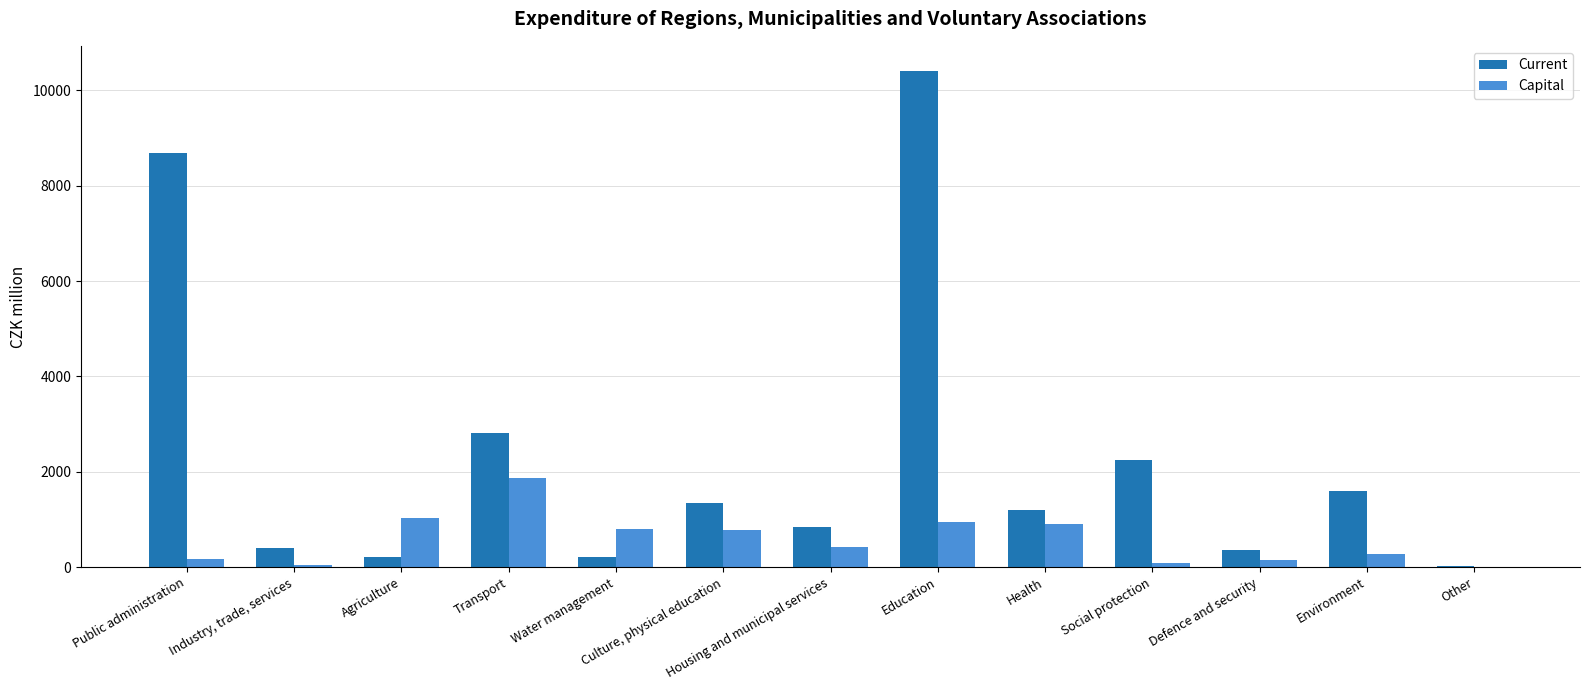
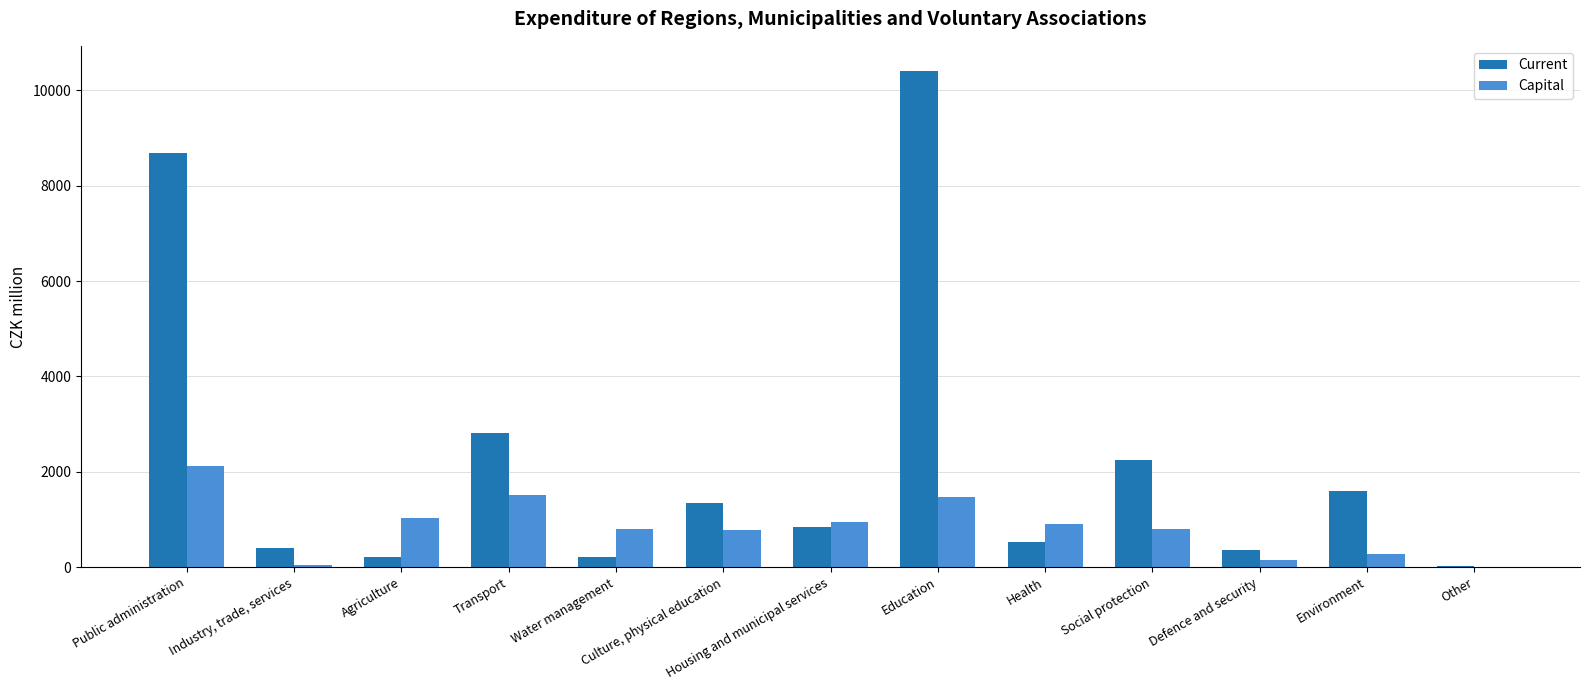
Capital, Public administration: 200 -> 2100
Capital, Transport: 1900 -> 1500
Capital, Housing and municipal services: 400 -> 900
Capital, Education: 1000 -> 1500
Current, Health: 1200 -> 500
Capital, Social protection: 100 -> 800
